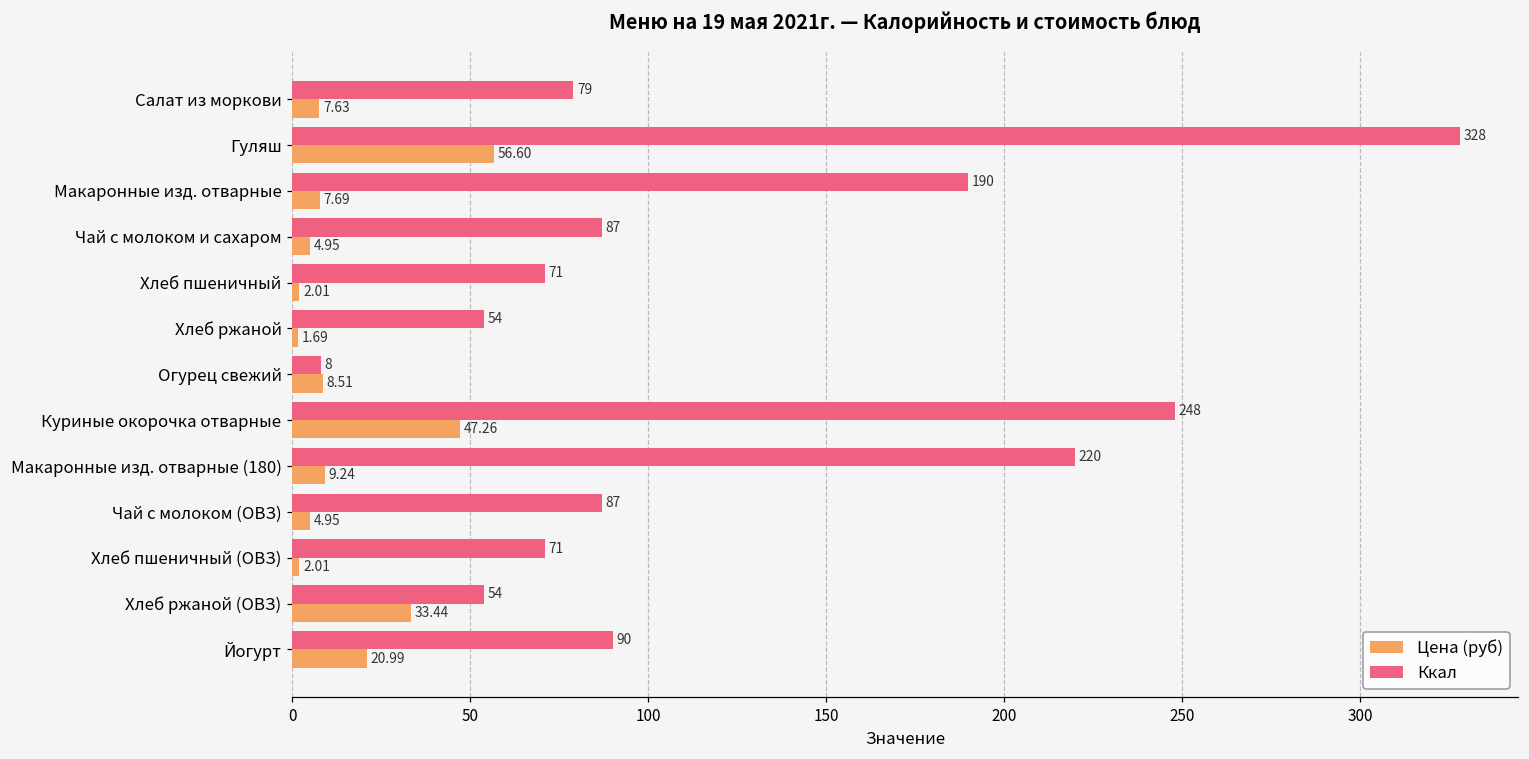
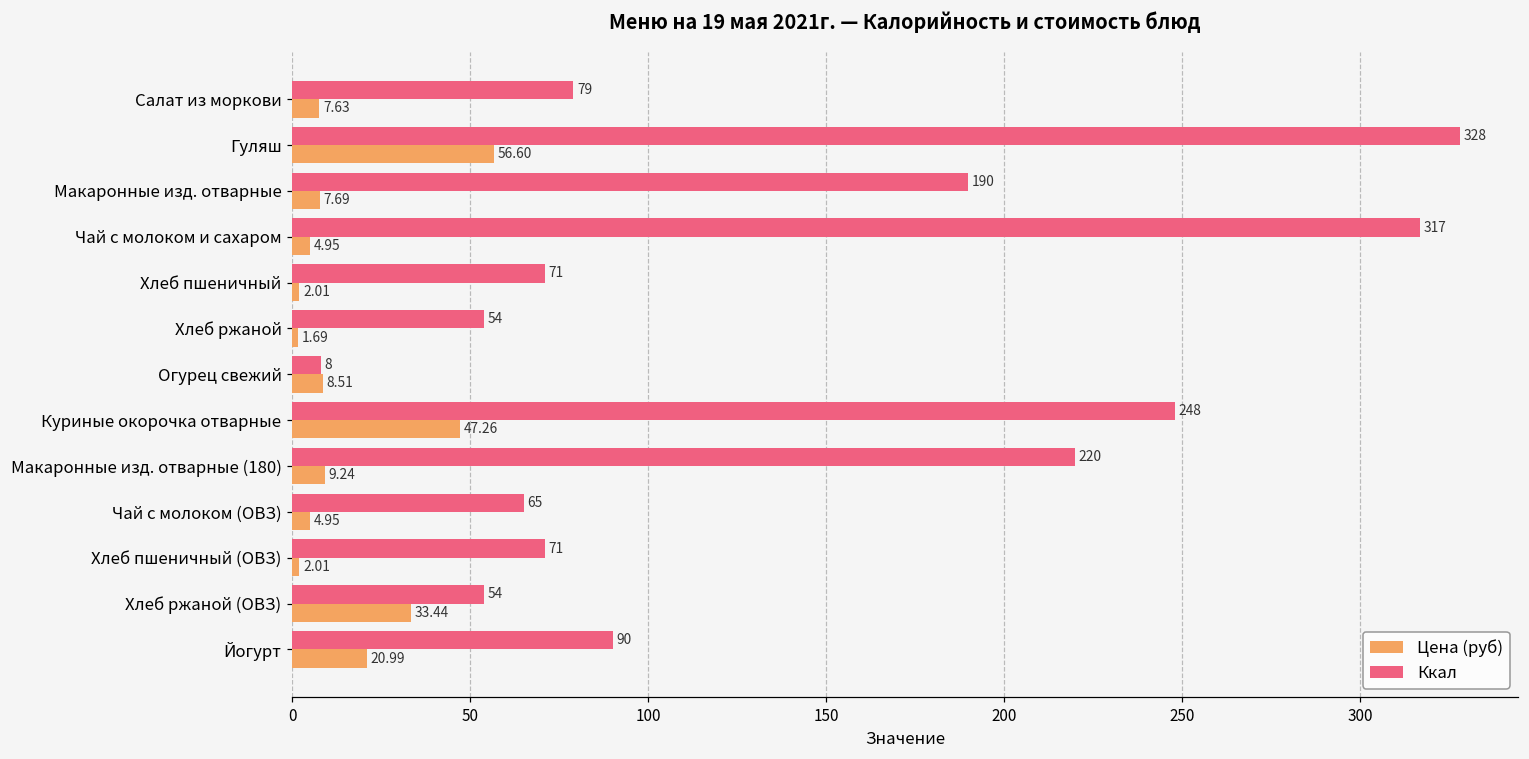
Ккал, Чай с молоком и сахаром: 87 -> 317
Ккал, Чай с молоком (ОВЗ): 87 -> 65
